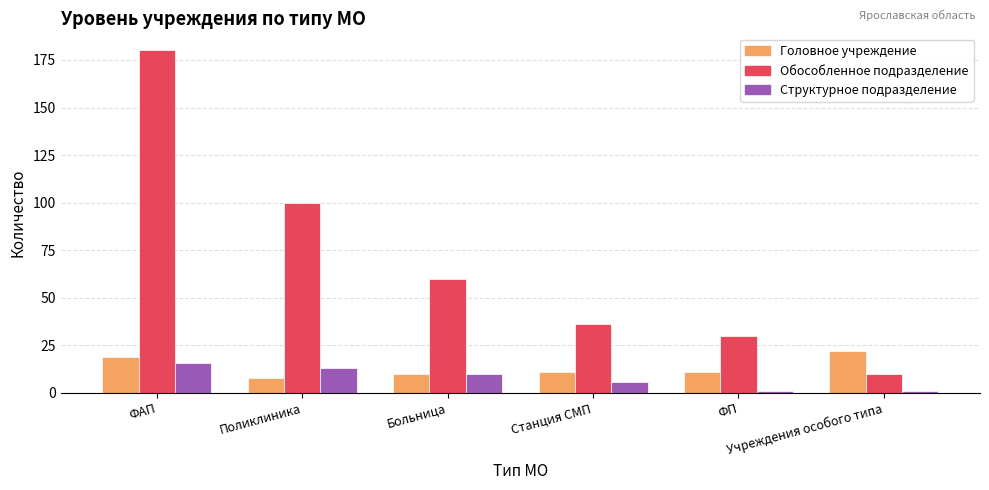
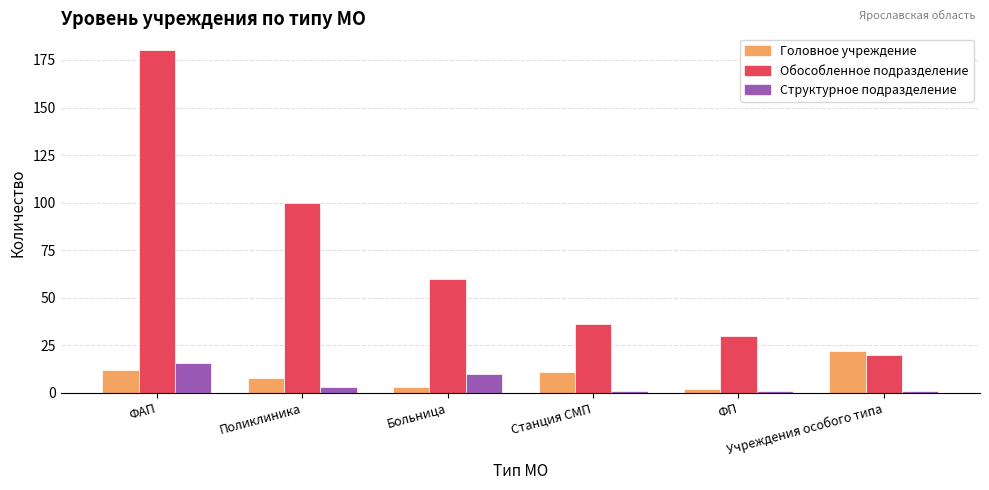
Головное учреждение, ФАП: 19 -> 12
Структурное подразделение, Поликлиника: 13 -> 3
Головное учреждение, Больница: 10 -> 3
Структурное подразделение, Станция СМП: 6 -> 1
Головное учреждение, ФП: 11 -> 2
Обособленное подразделение, Учреждения особого типа: 10 -> 20
